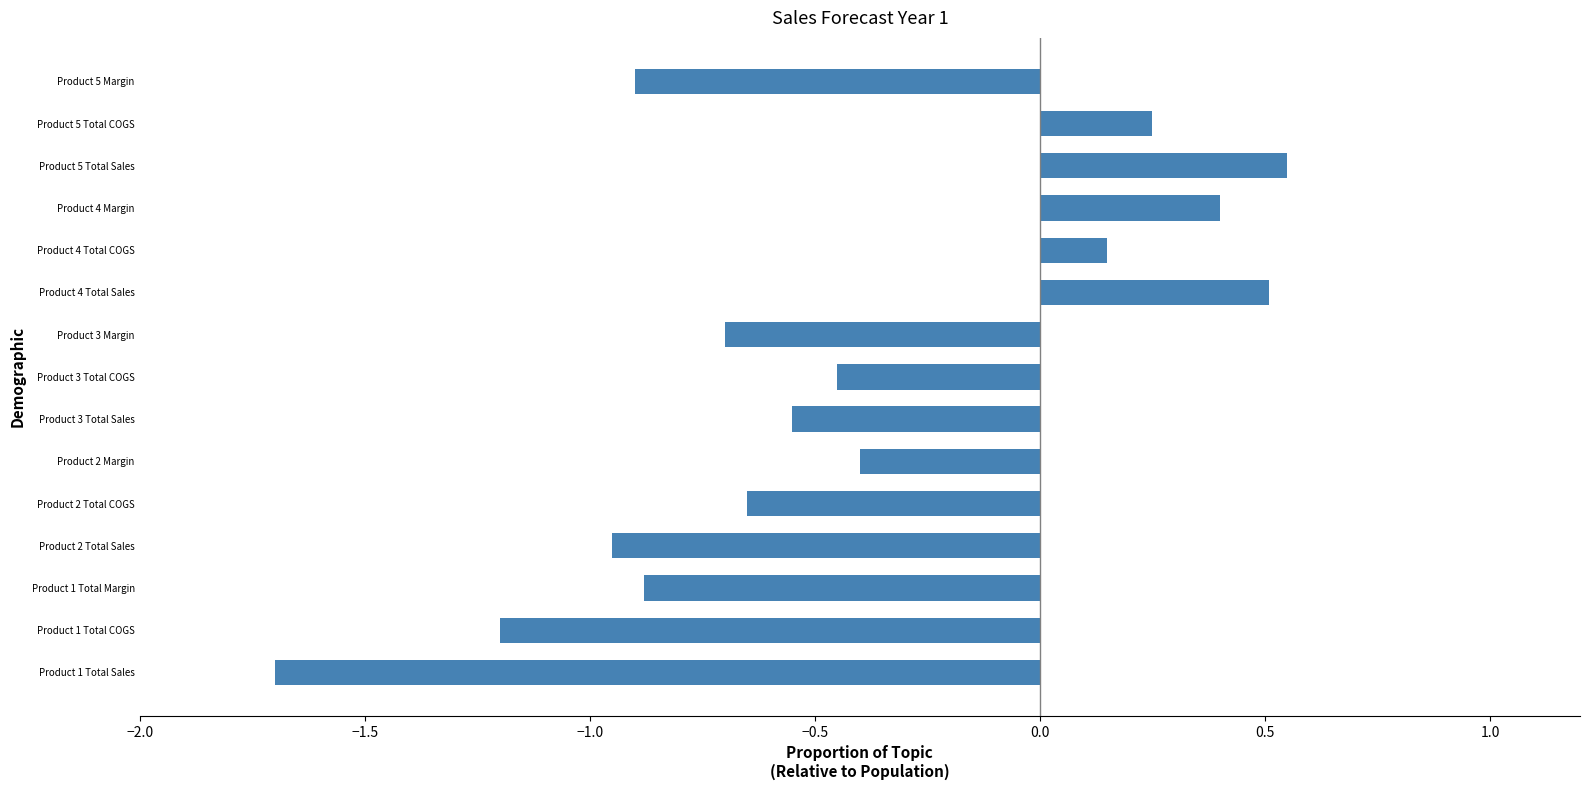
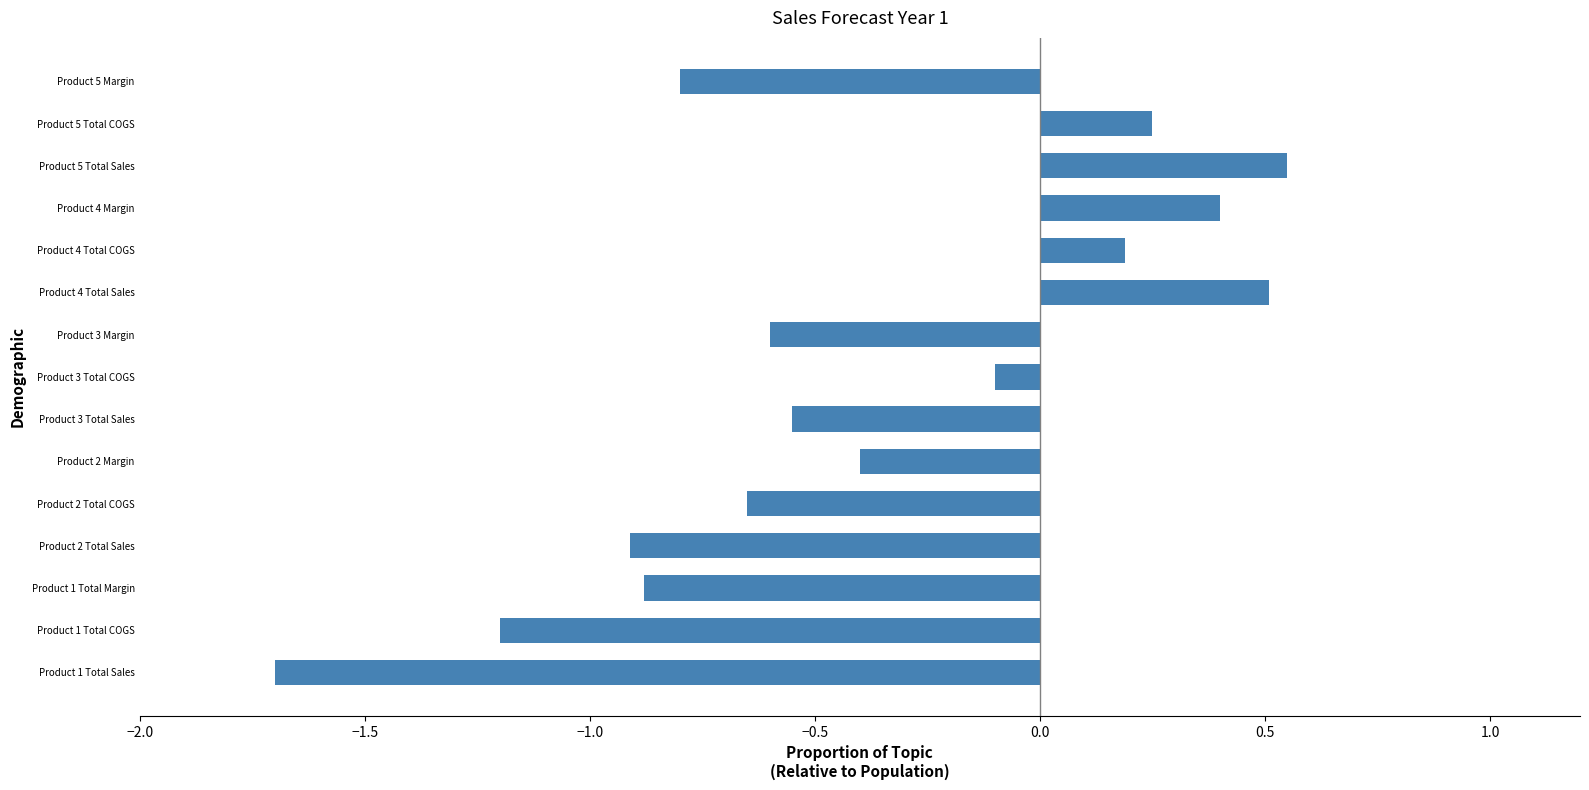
Product 5 Margin: -0.9 -> -0.8
Product 4 Total COGS: 0.15 -> 0.19
Product 3 Margin: -0.7 -> -0.6
Product 3 Total COGS: -0.45 -> -0.10
Product 2 Total Sales: -0.95 -> -0.91
